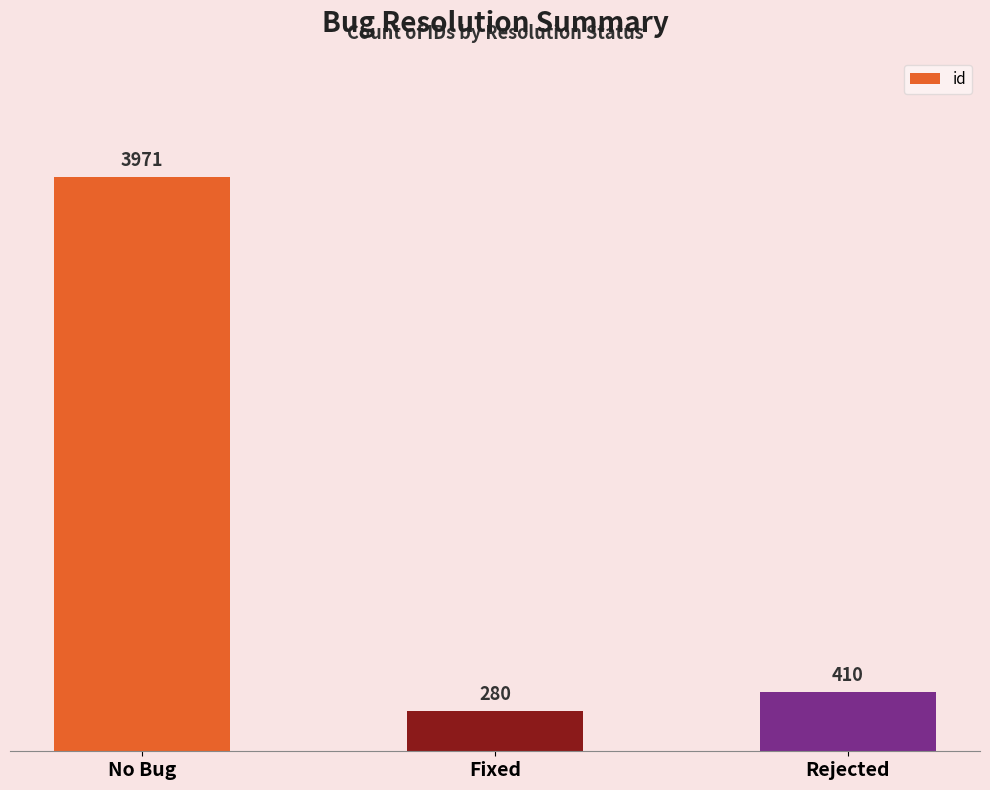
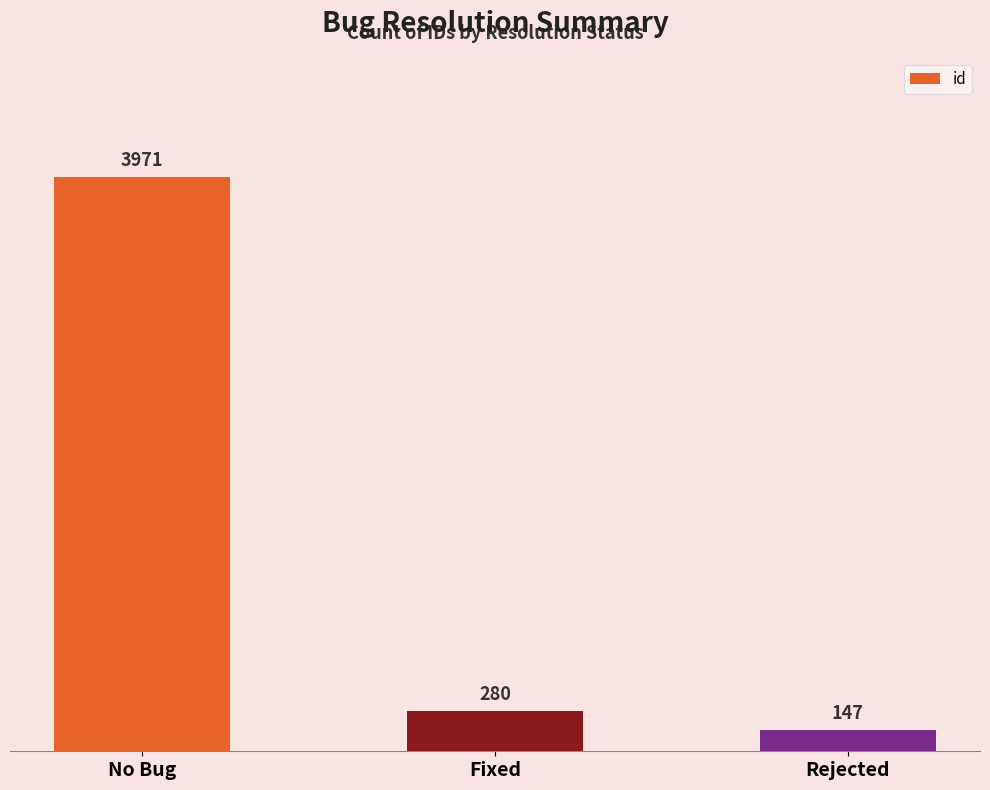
Rejected: 410 -> 147
